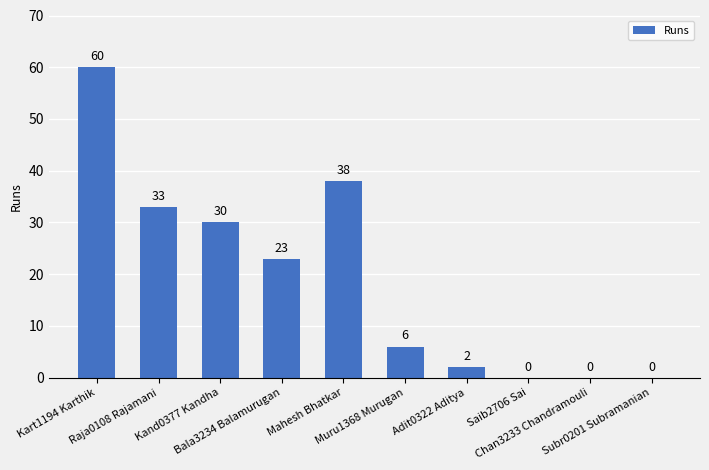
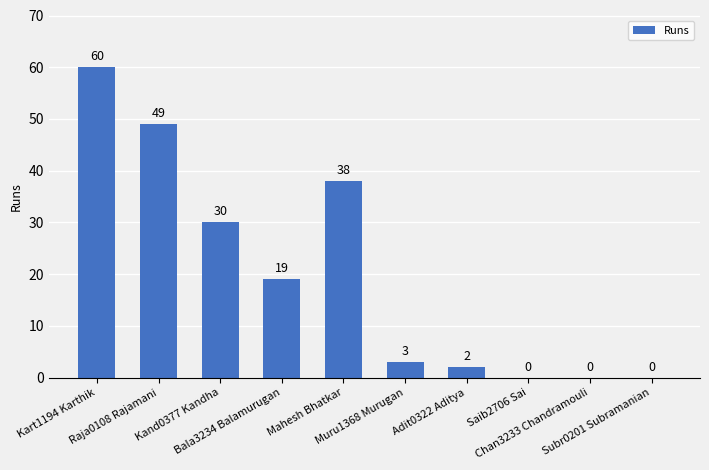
Raja0108 Rajamani: 33 -> 49
Bala3234 Balamurugan: 23 -> 19
Muru1368 Murugan: 6 -> 3
